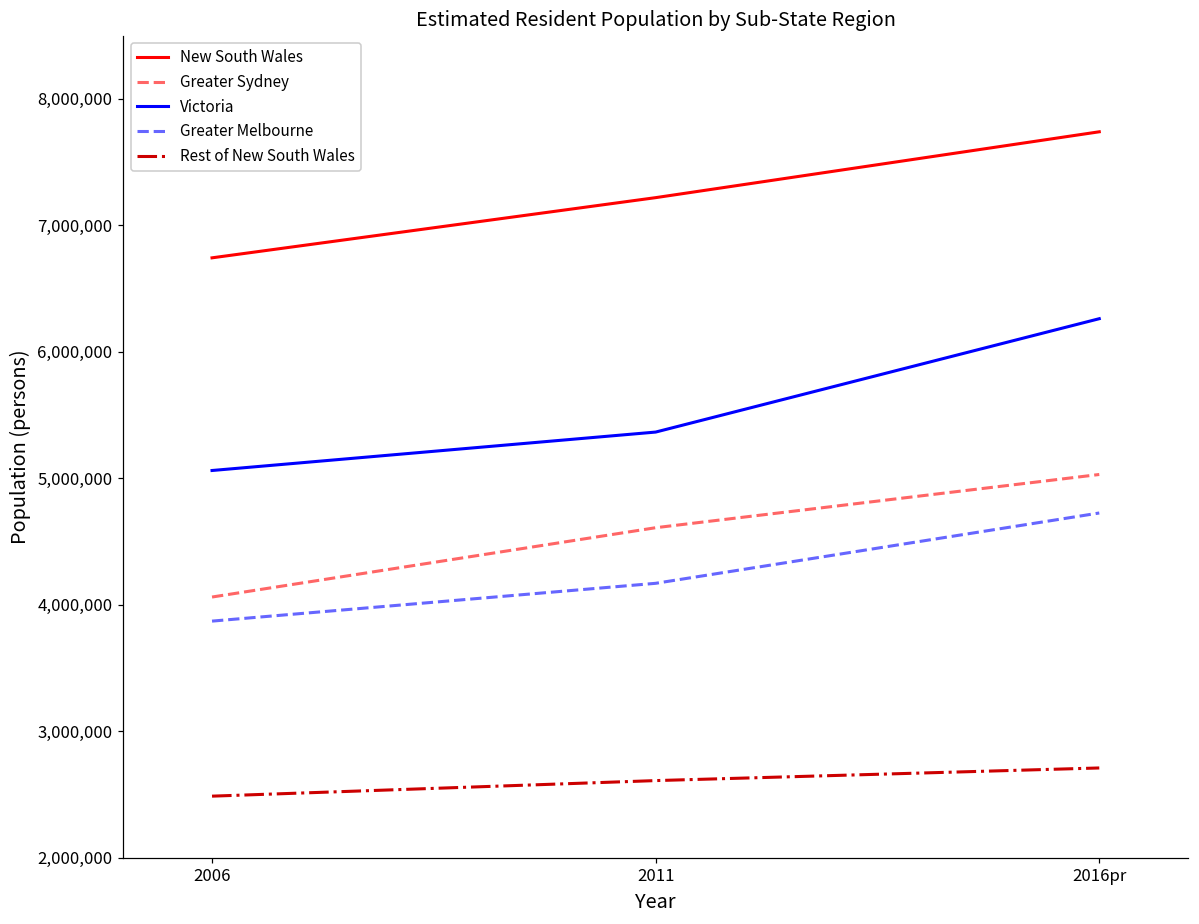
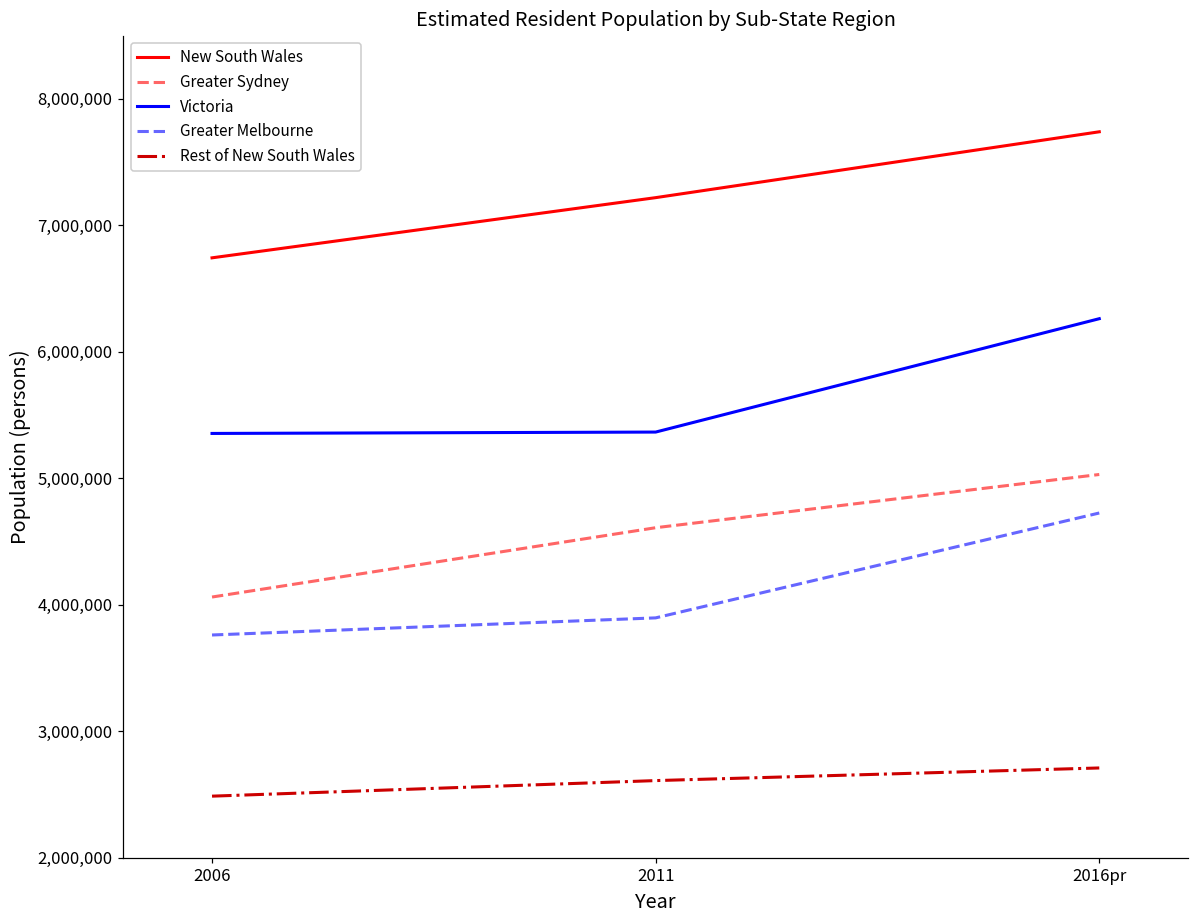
Victoria, 2006: 5,060,000 -> 5,350,000
Greater Melbourne, 2006: 3,870,000 -> 3,760,000
Greater Melbourne, 2011: 4,170,000 -> 3,900,000
